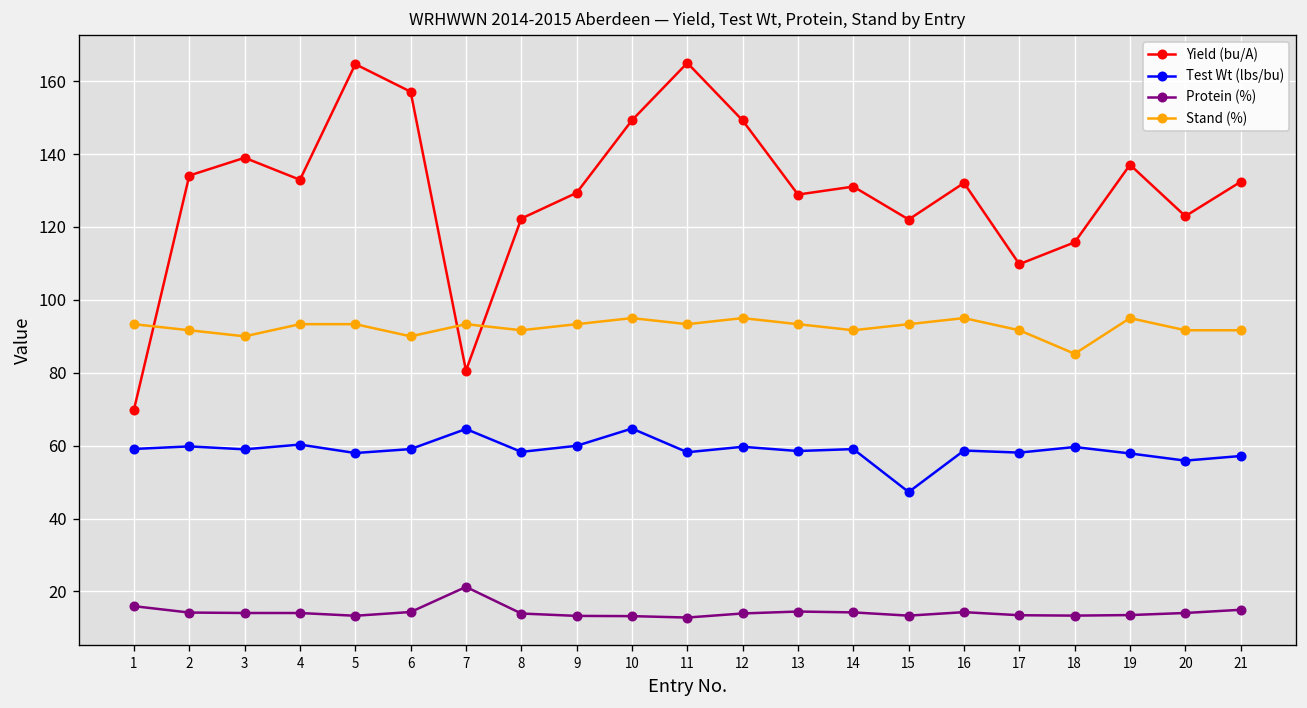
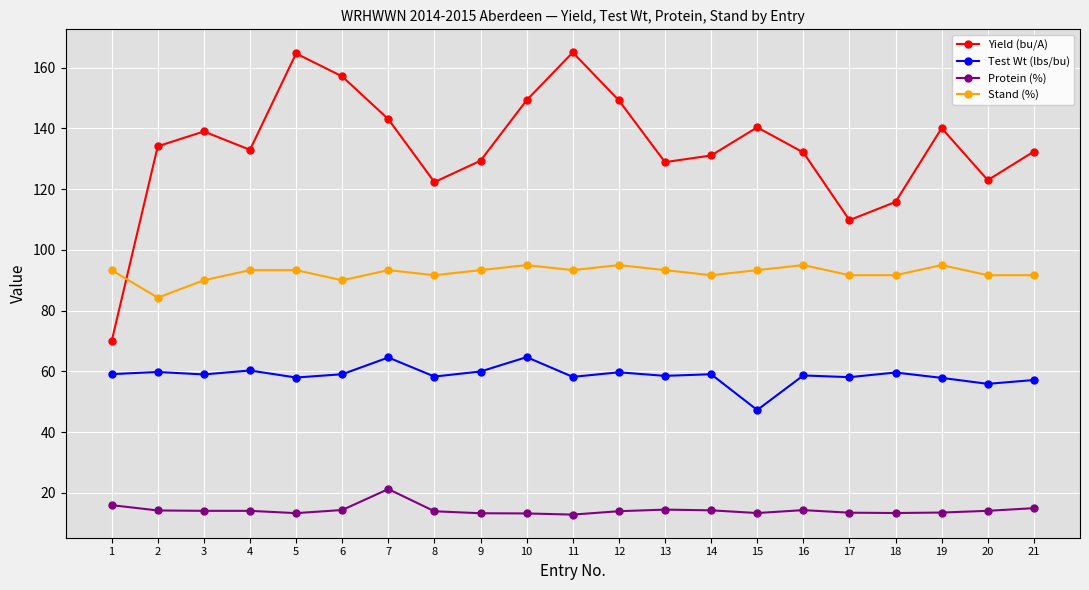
Stand (%), 2: 92 -> 84
Yield (bu/A), 7: 81 -> 143
Yield (bu/A), 15: 122 -> 140
Stand (%), 18: 85 -> 92
Yield (bu/A), 19: 137 -> 140
